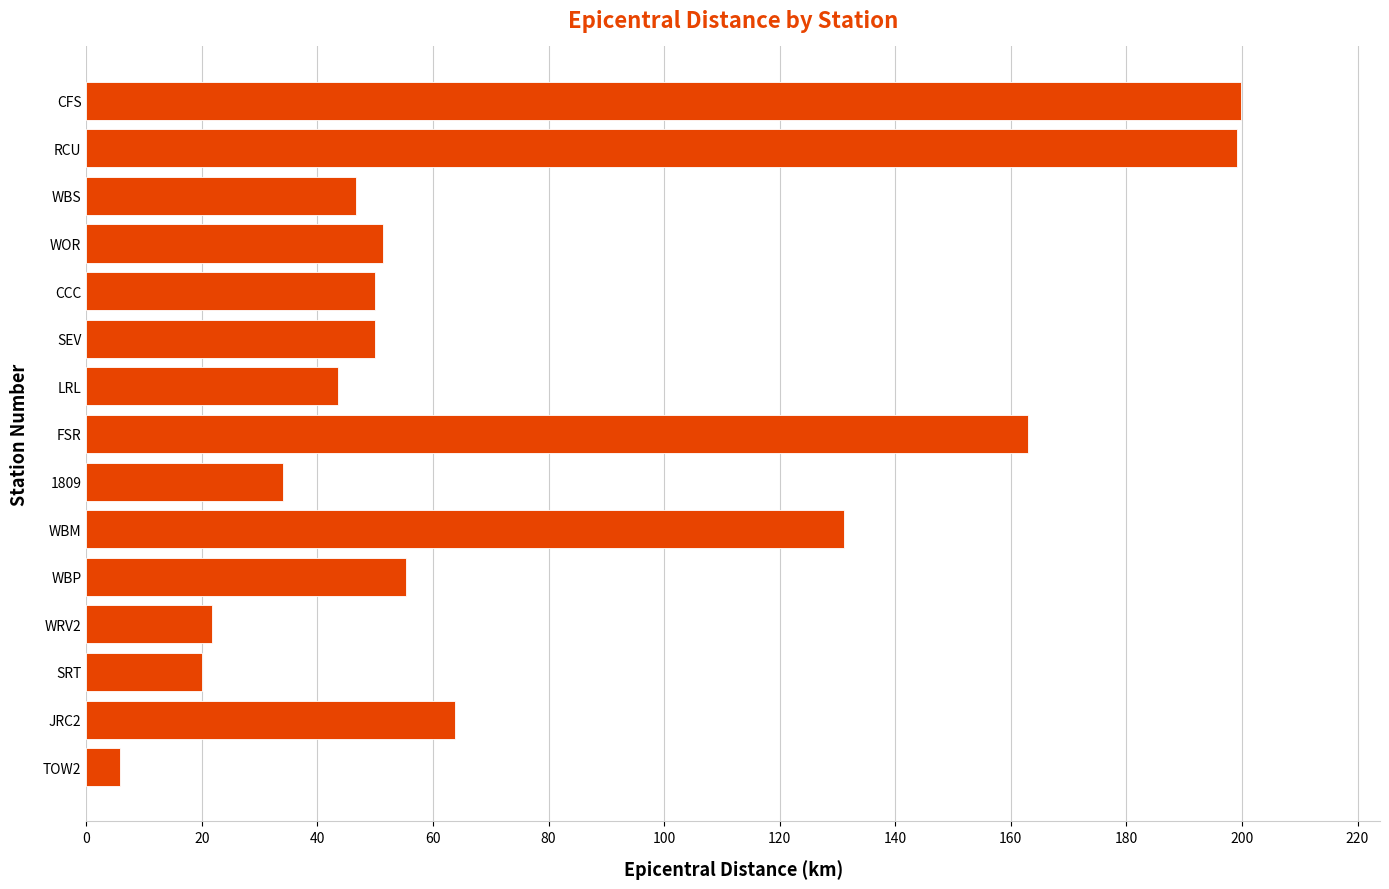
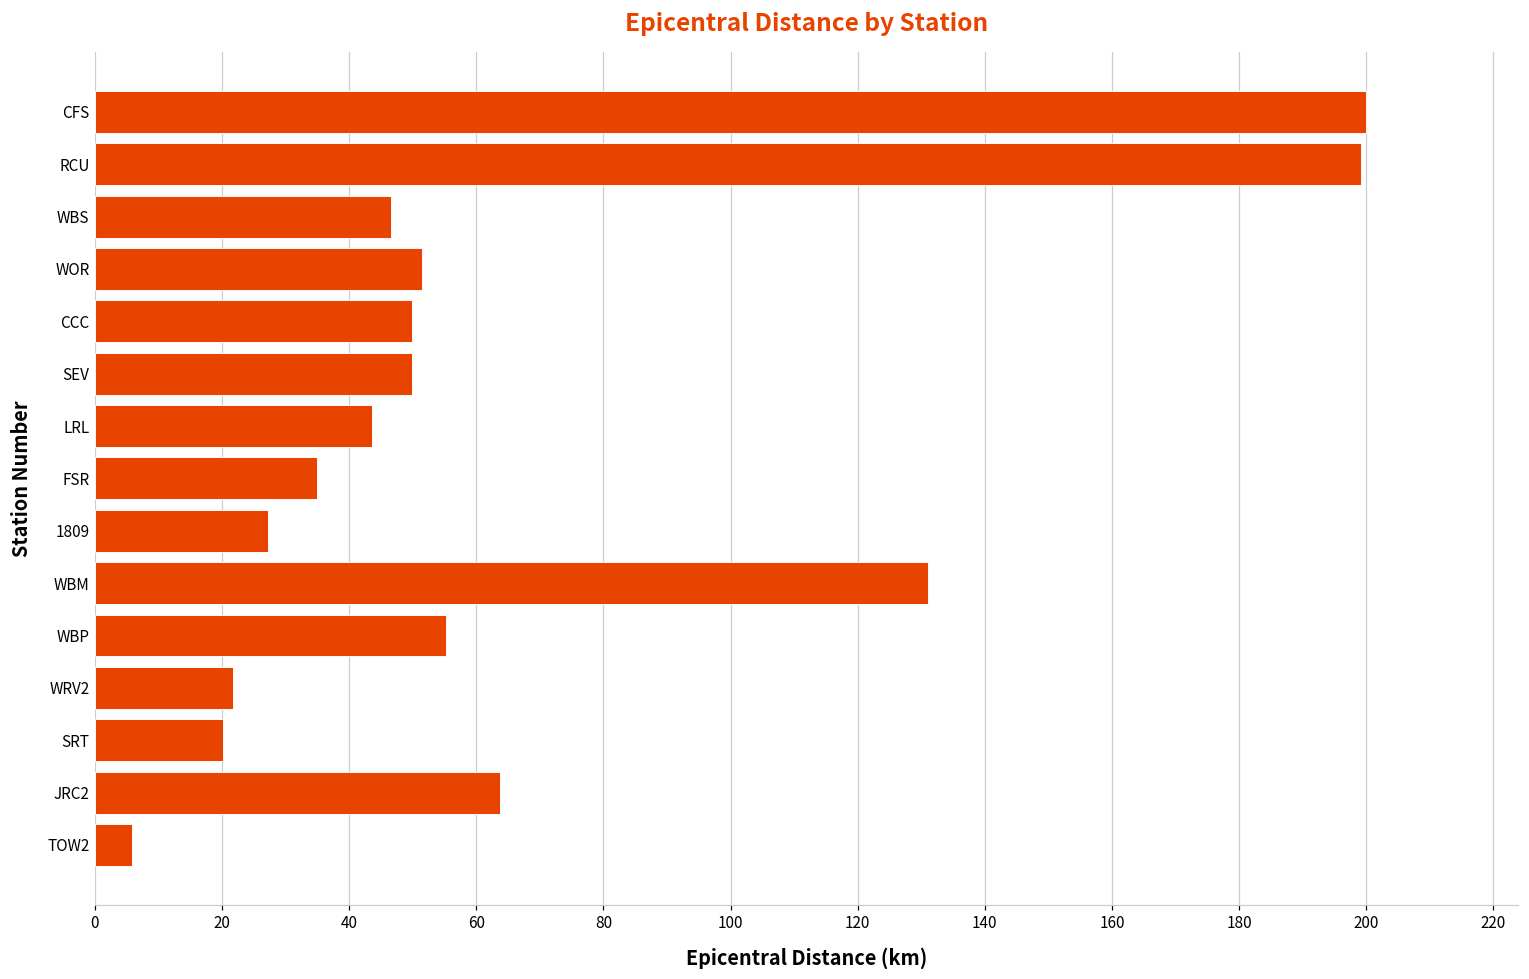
FSR: 163 -> 35
1809: 34 -> 27
